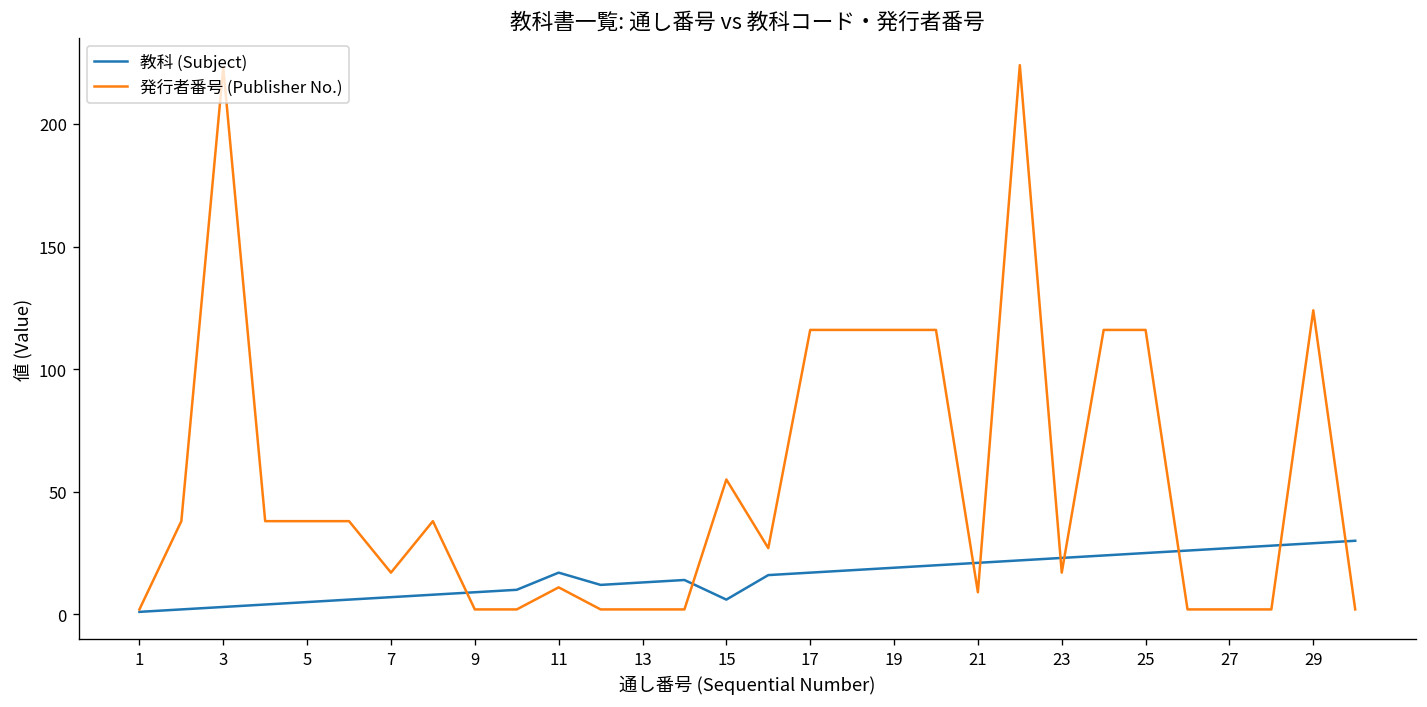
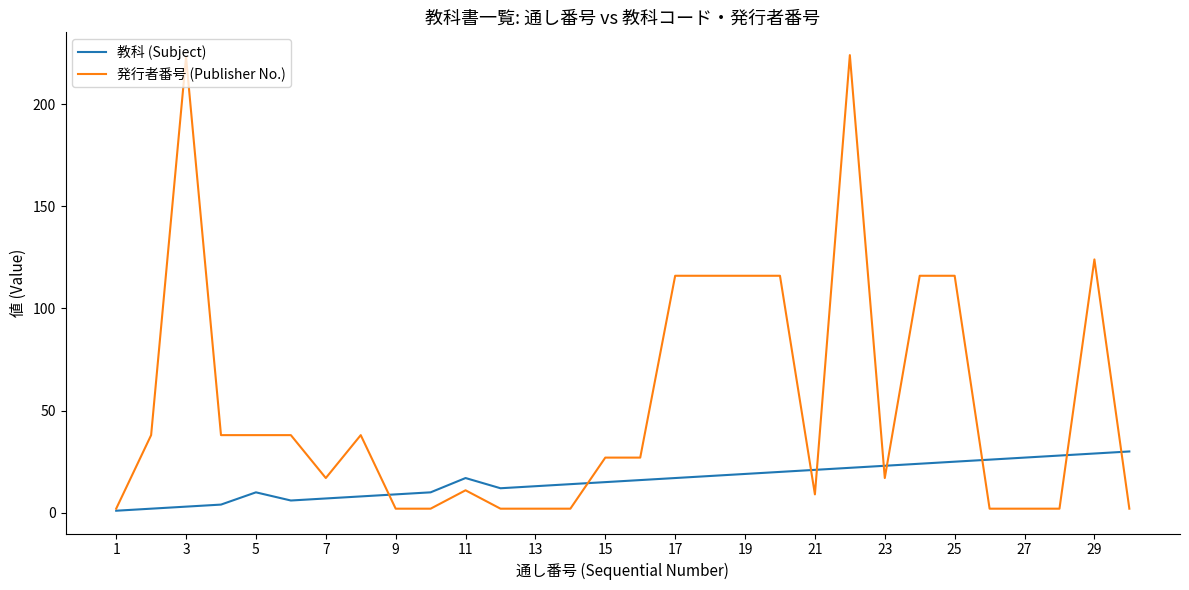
教科 (Subject), 5: 5 -> 10
教科 (Subject), 15: 6 -> 15
発行者番号 (Publisher No.), 15: 55 -> 27
